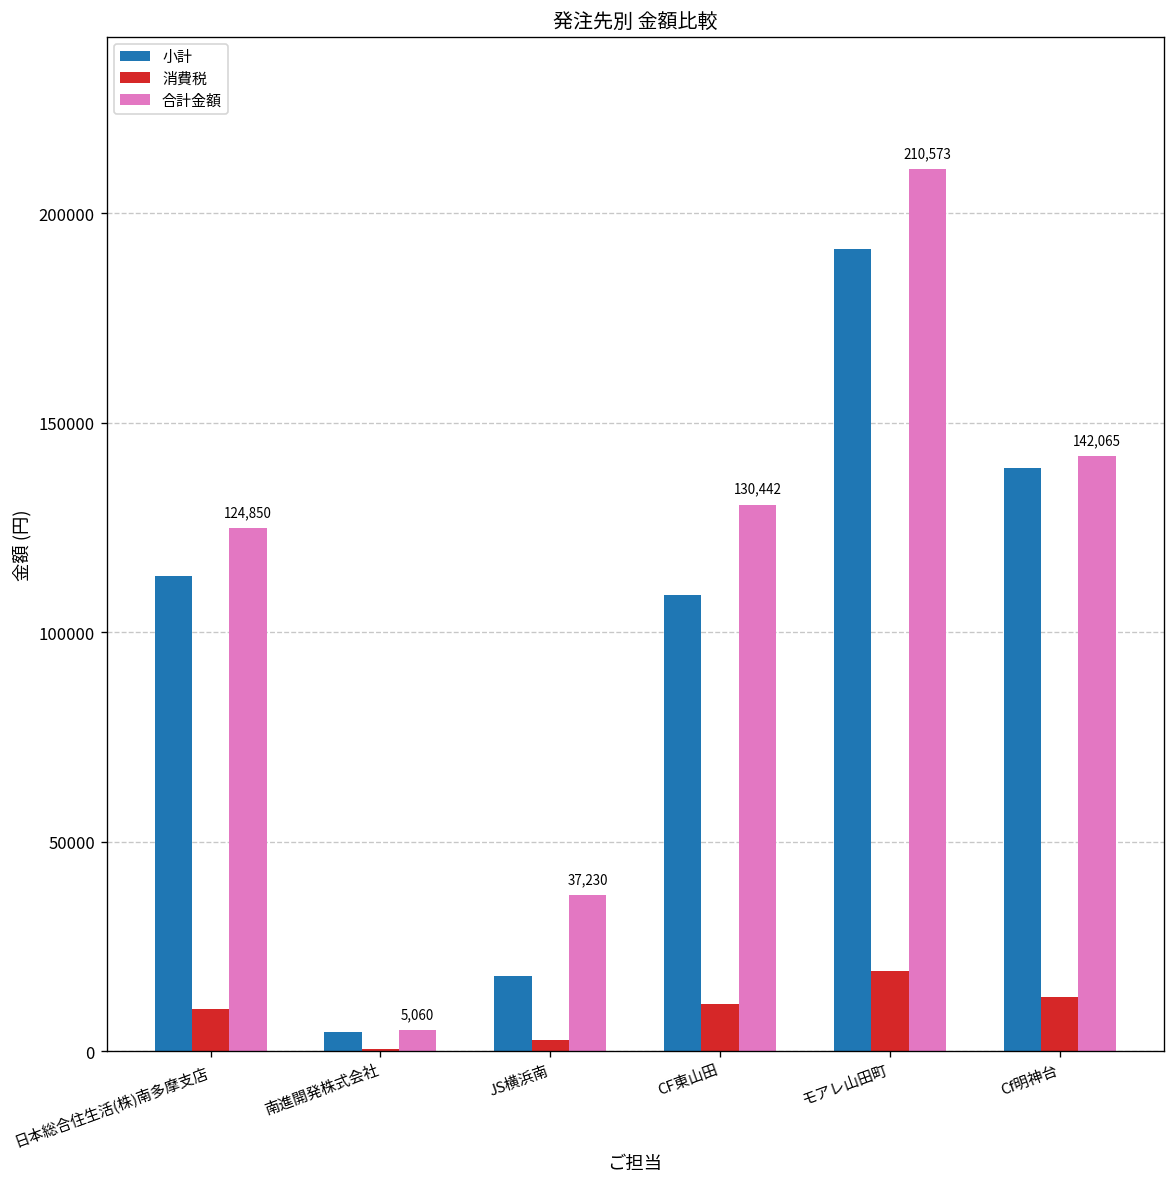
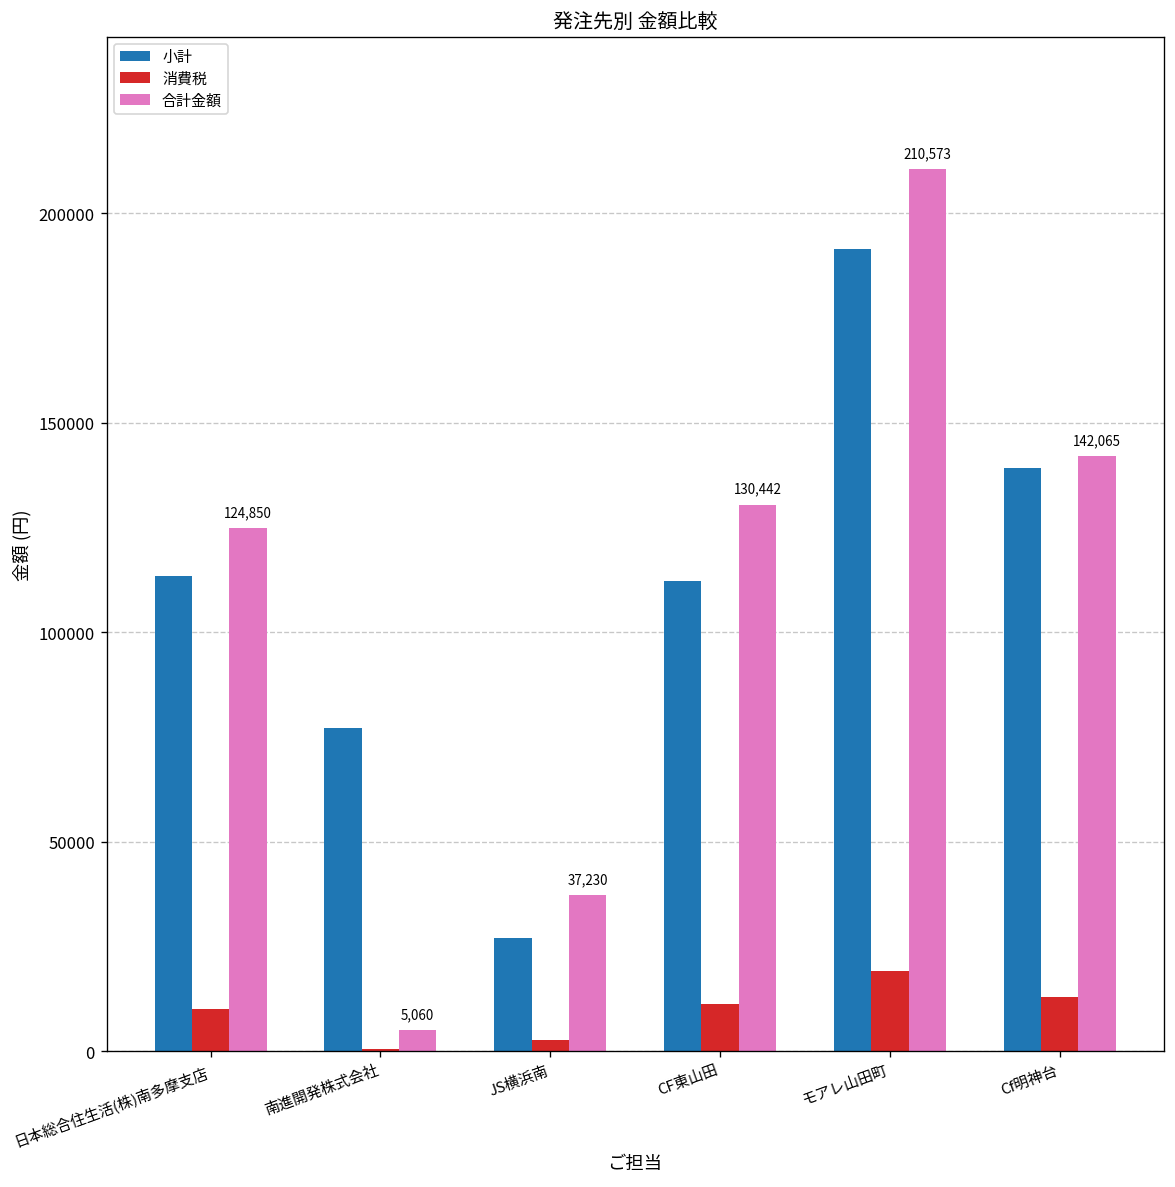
小計, 南進開発株式会社: 5000 -> 77000
小計, JS横浜南: 18000 -> 27000
小計, CF東山田: 109000 -> 112000
